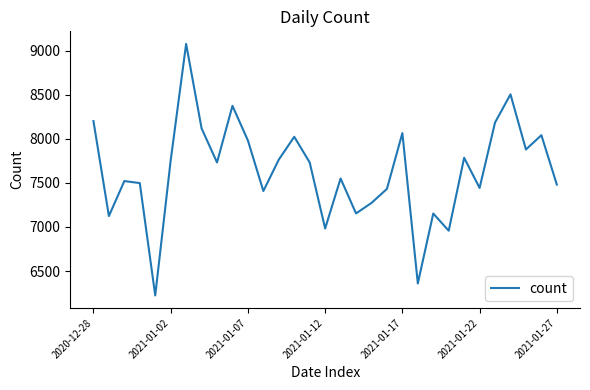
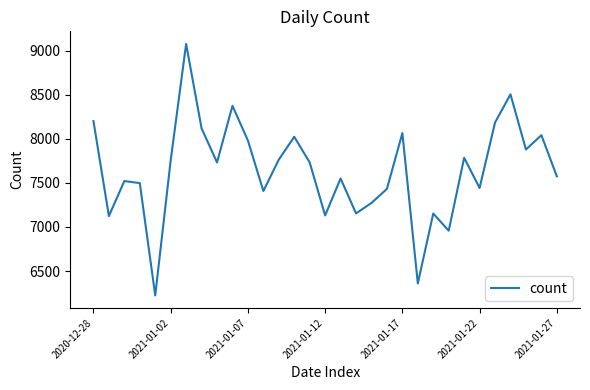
2021-01-12: 7000 -> 7100
2021-01-27: 7500 -> 7600
